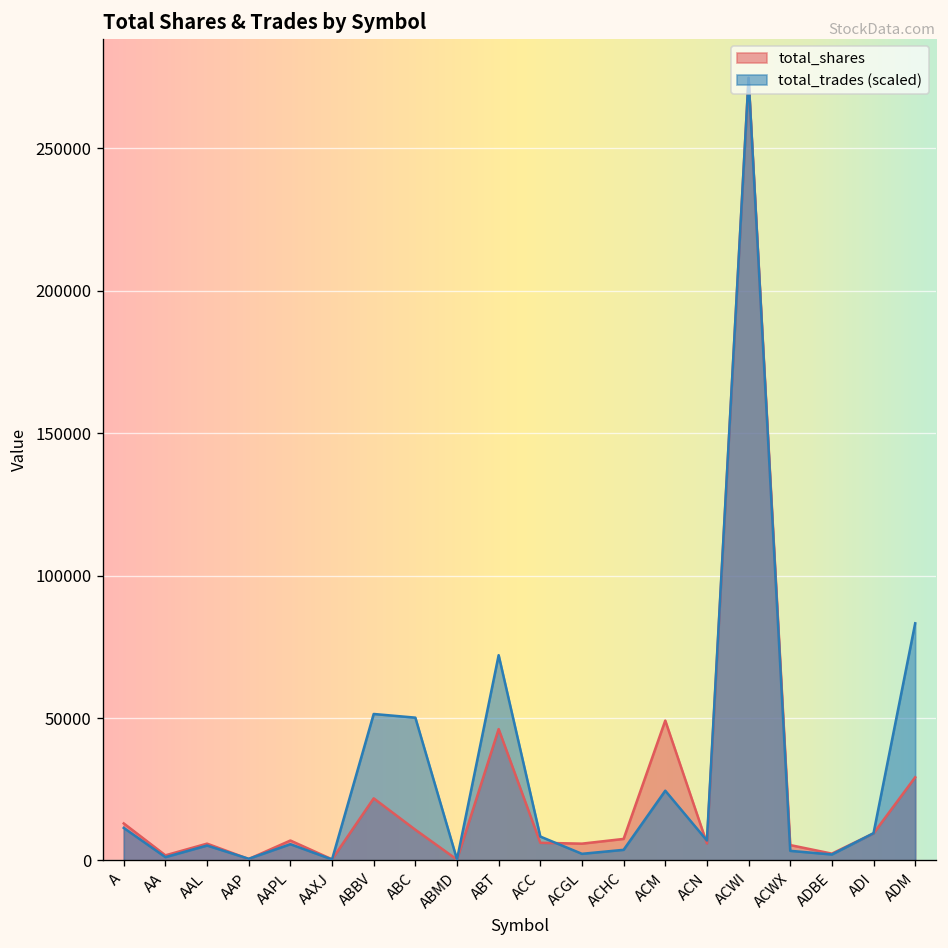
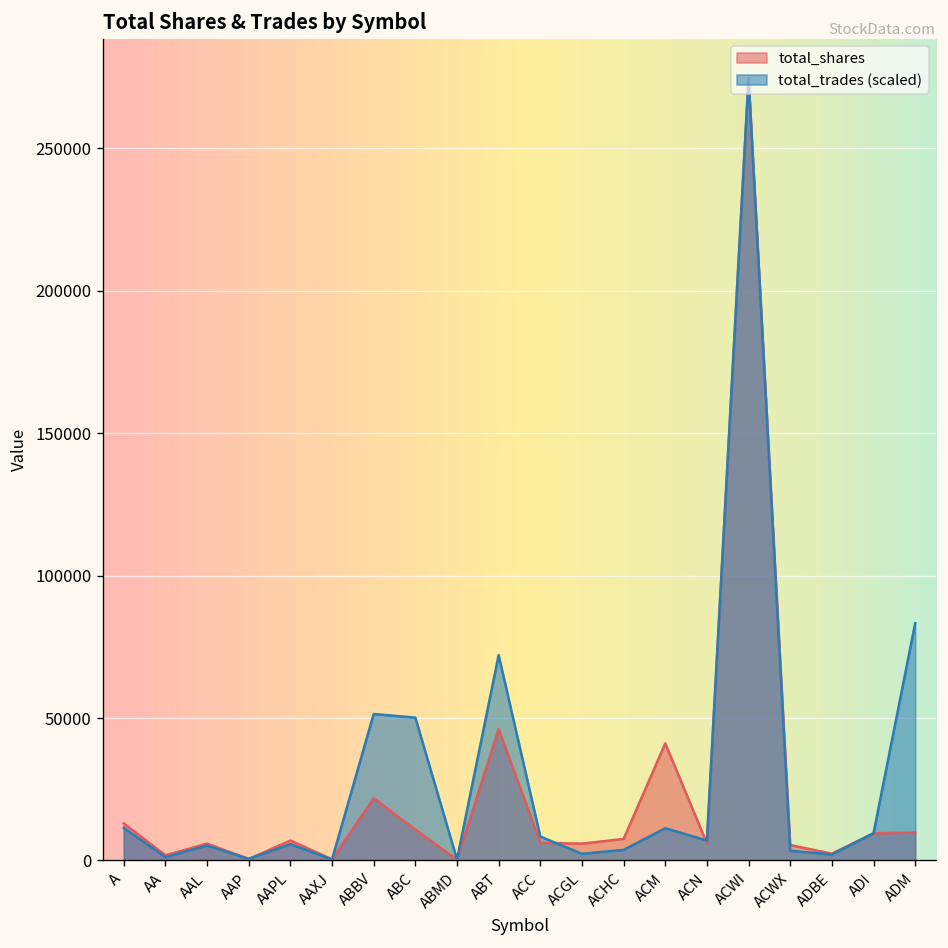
total_shares, ACM: 49000 -> 41000
total_trades (scaled), ACM: 24000 -> 11000
total_shares, ADM: 29000 -> 10000
